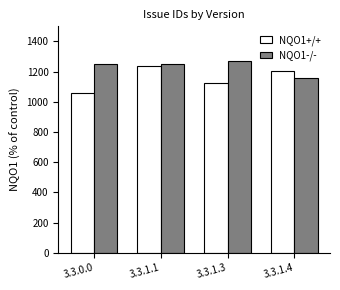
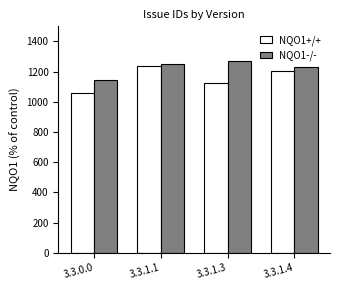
NQO1-/-, 3.3.0.0: 1250 -> 1150
NQO1-/-, 3.3.1.4: 1160 -> 1230
